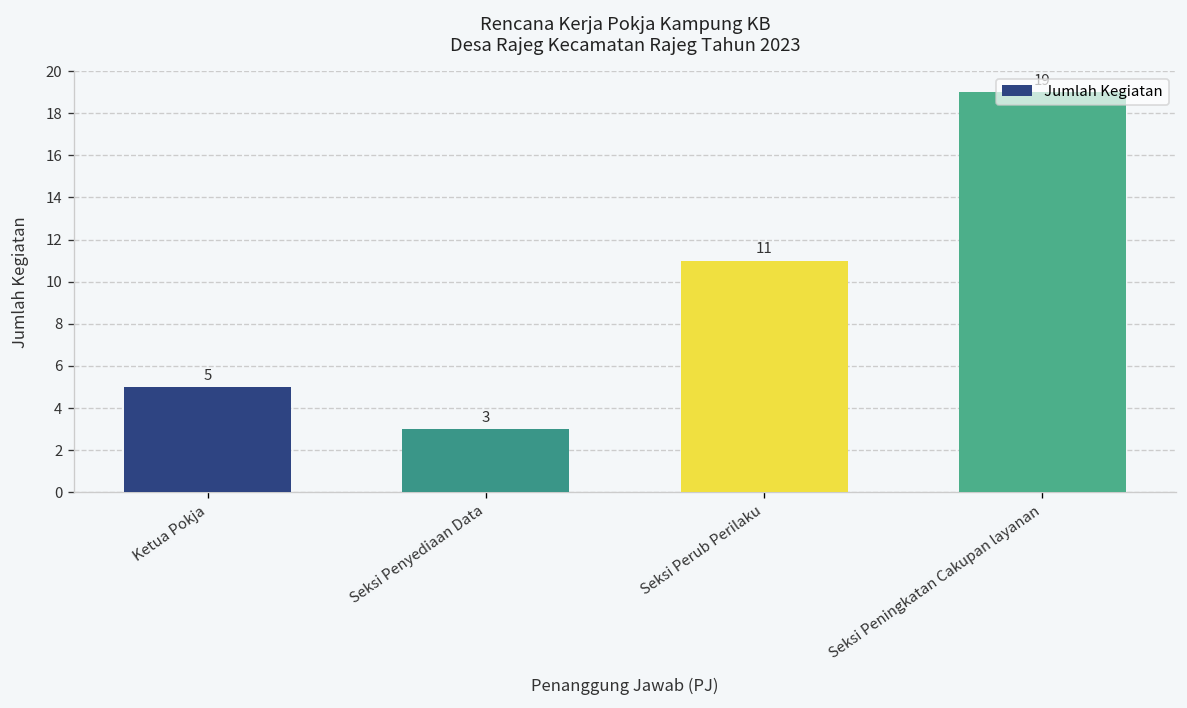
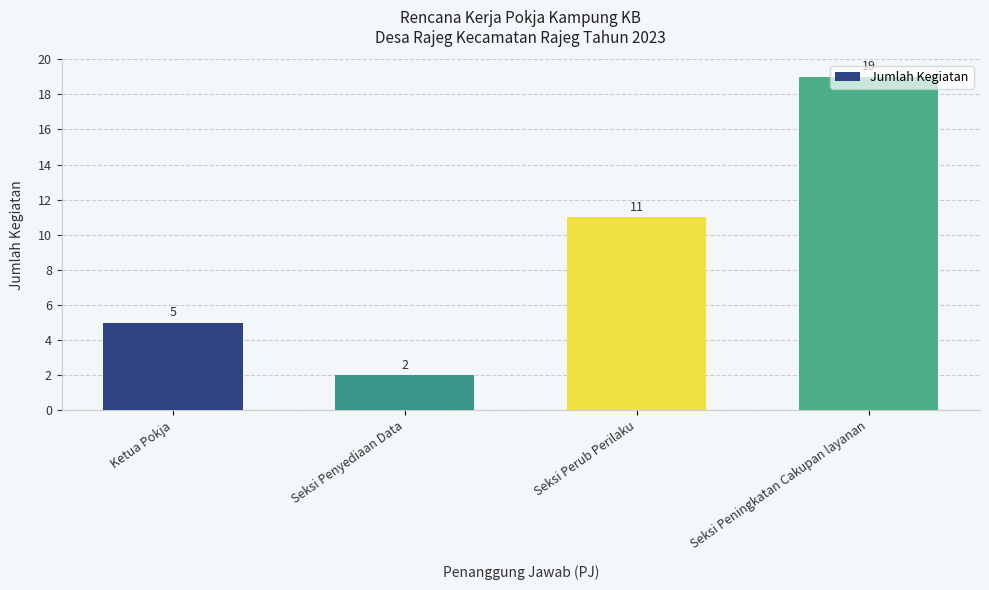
Seksi Penyediaan Data: 3 -> 2
